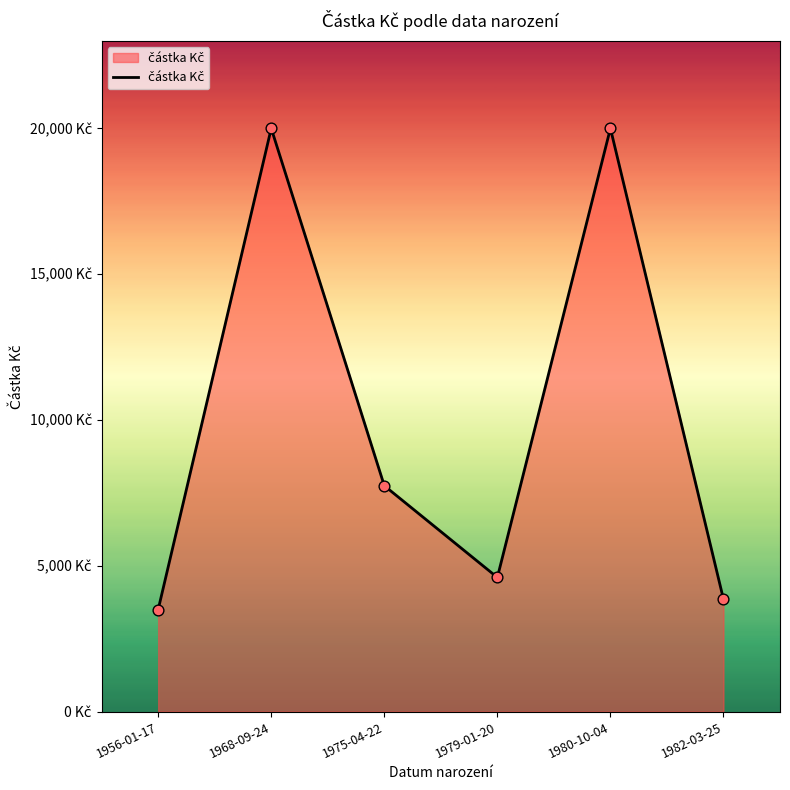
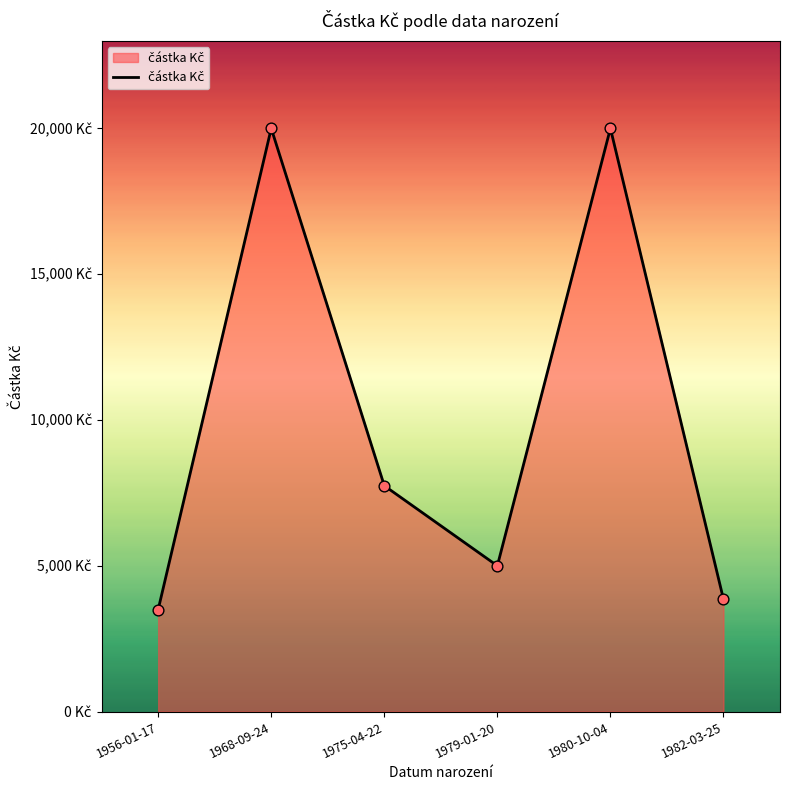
1979-01-20: 4,600 Kč -> 5,000 Kč
